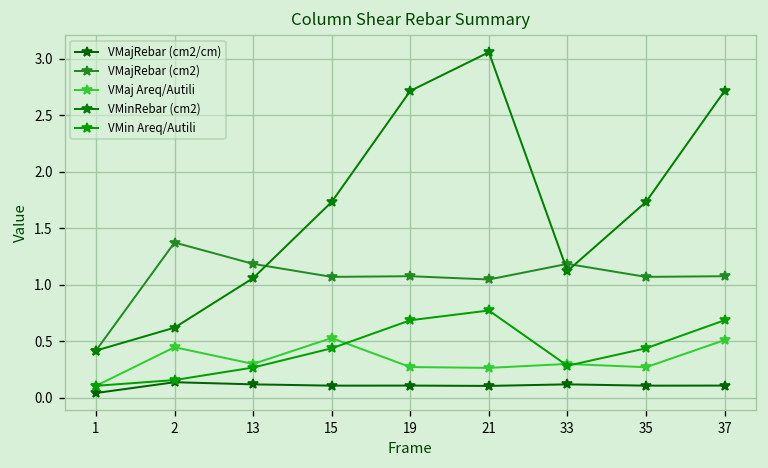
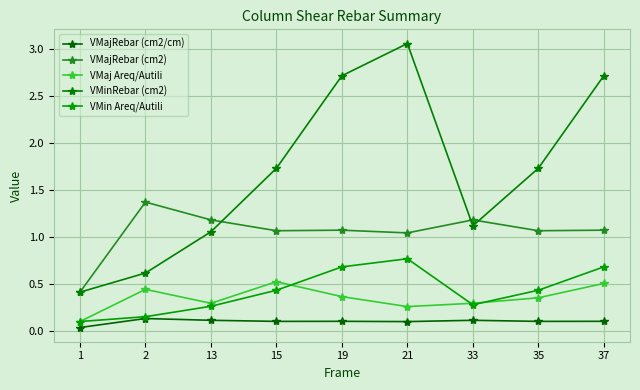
VMaj Areq/Autili, 19: 0.3 -> 0.4
VMaj Areq/Autili, 35: 0.3 -> 0.4
